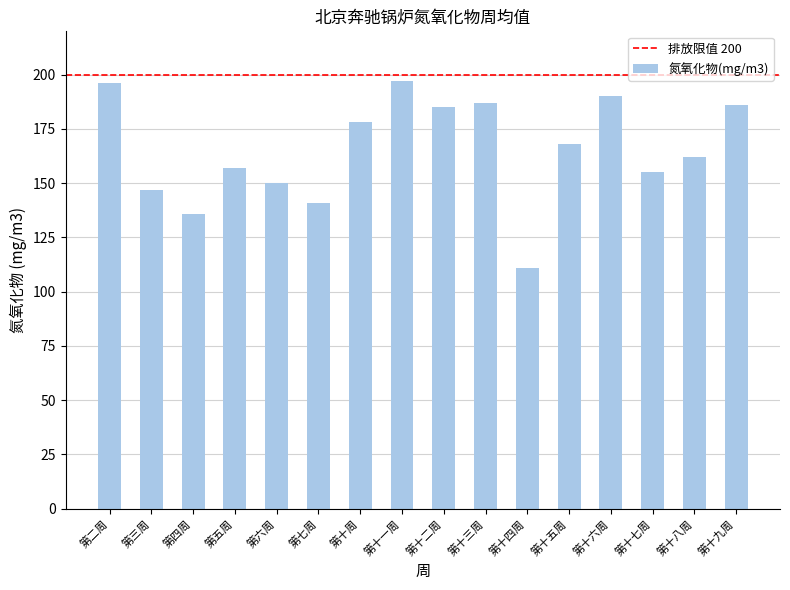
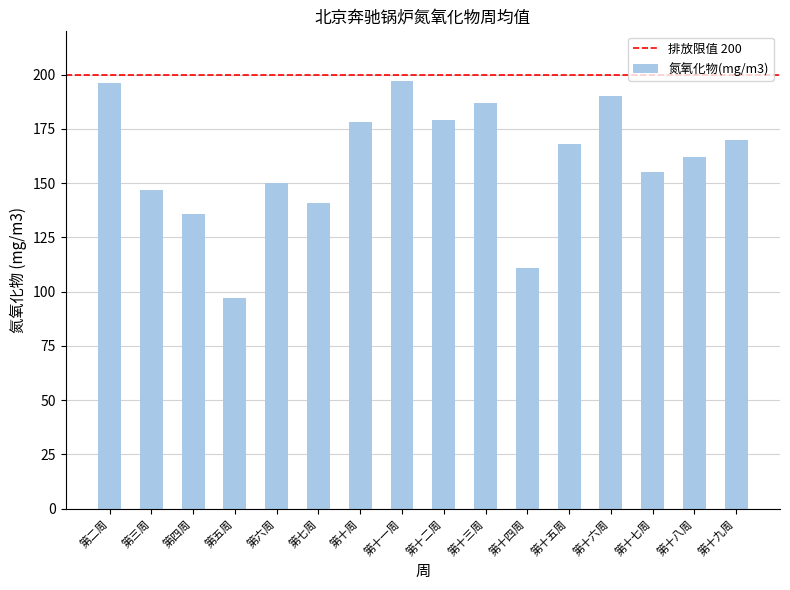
第五周: 157 -> 97
第十二周: 185 -> 179
第十九周: 186 -> 170
